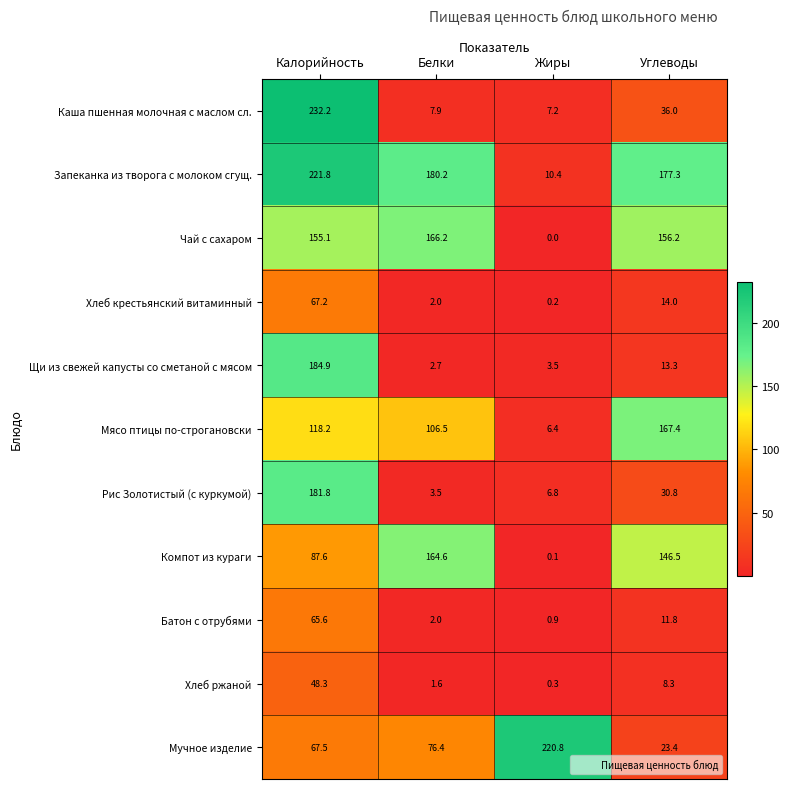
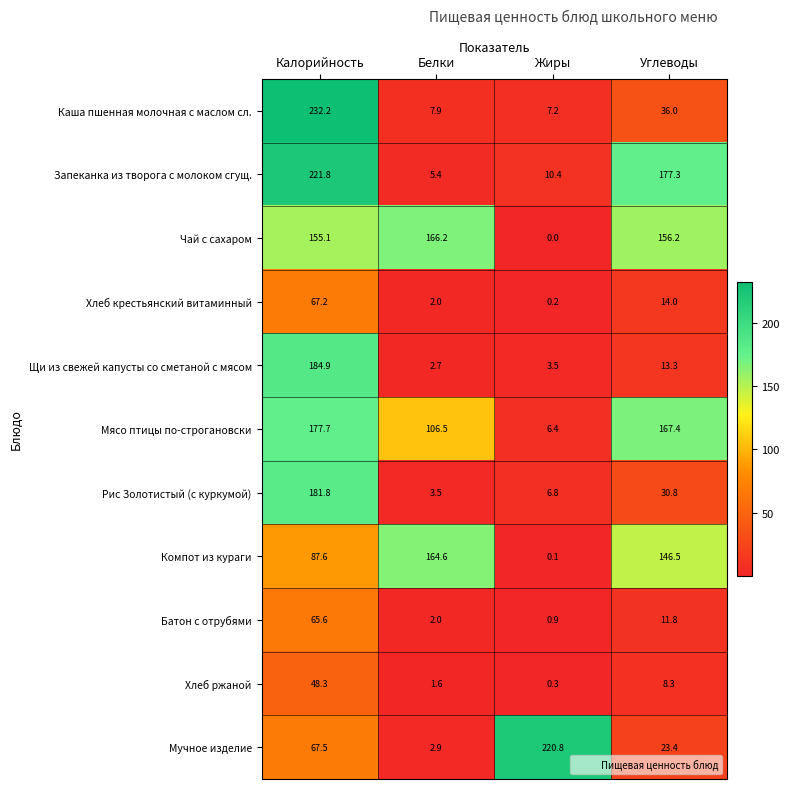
Запеканка из творога с молоком сгущ., Белки: 180.2 -> 5.4
Мясо птицы по-строгановски, Калорийность: 118.2 -> 177.7
Мучное изделие, Белки: 76.4 -> 2.9
